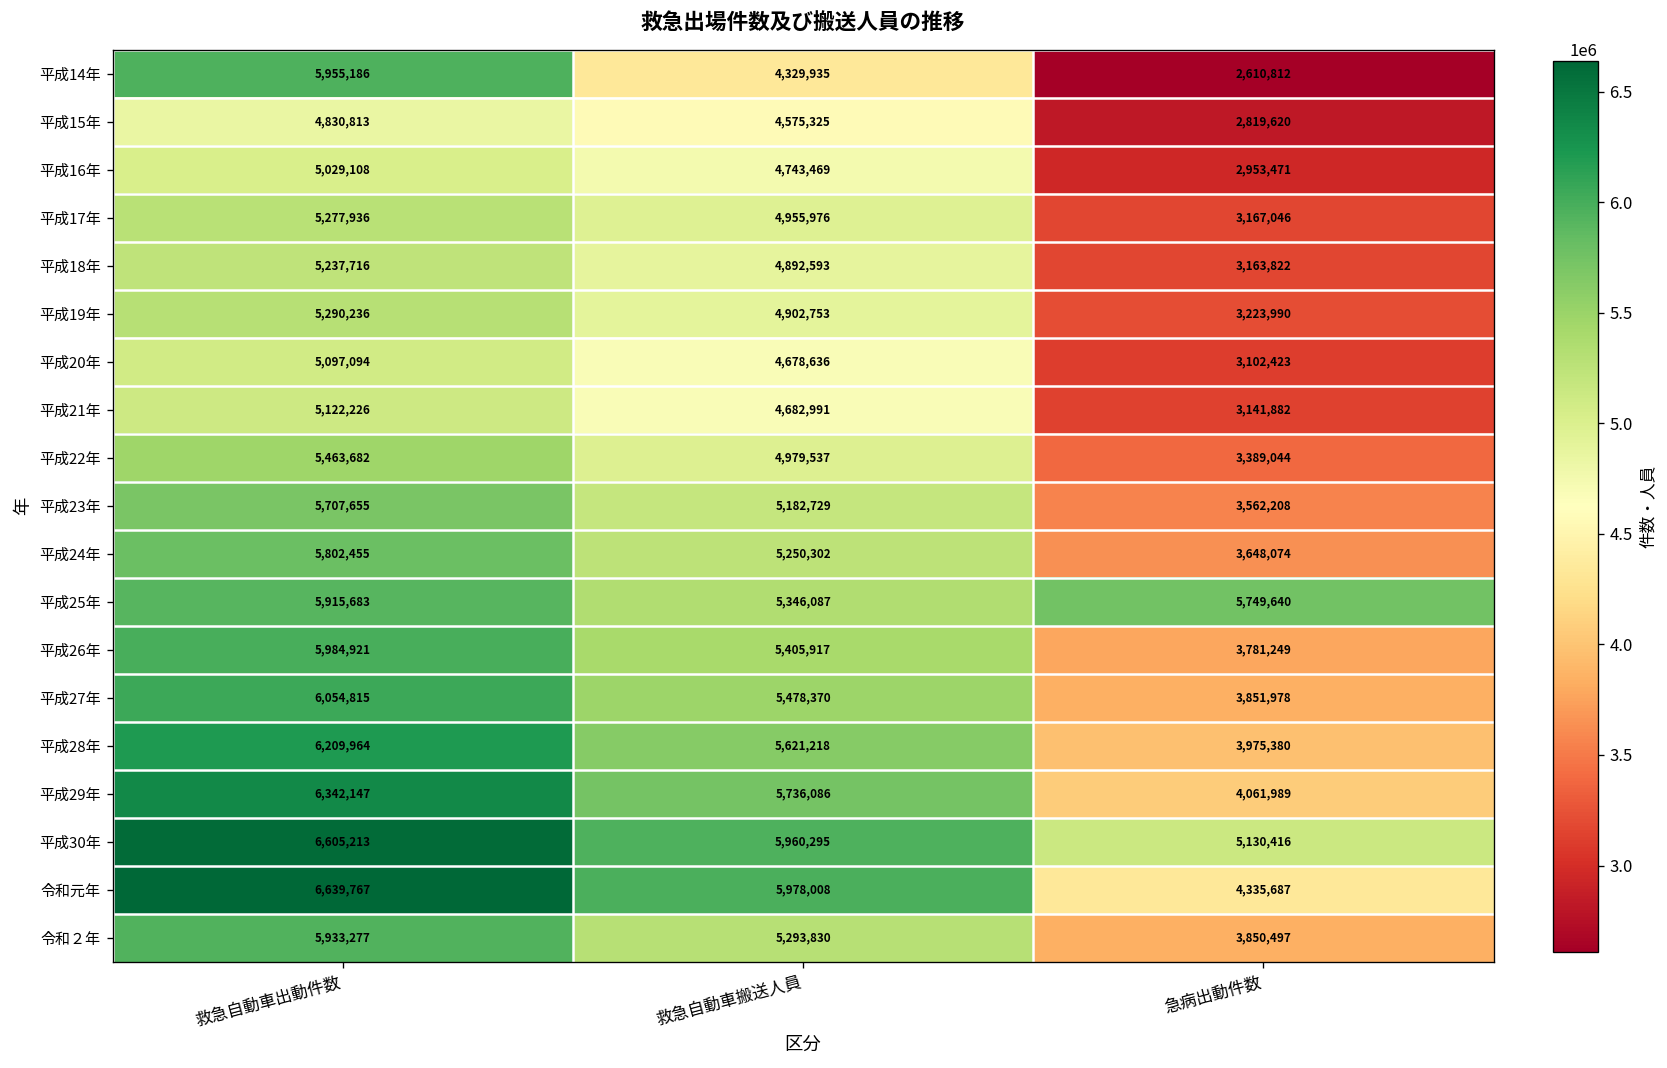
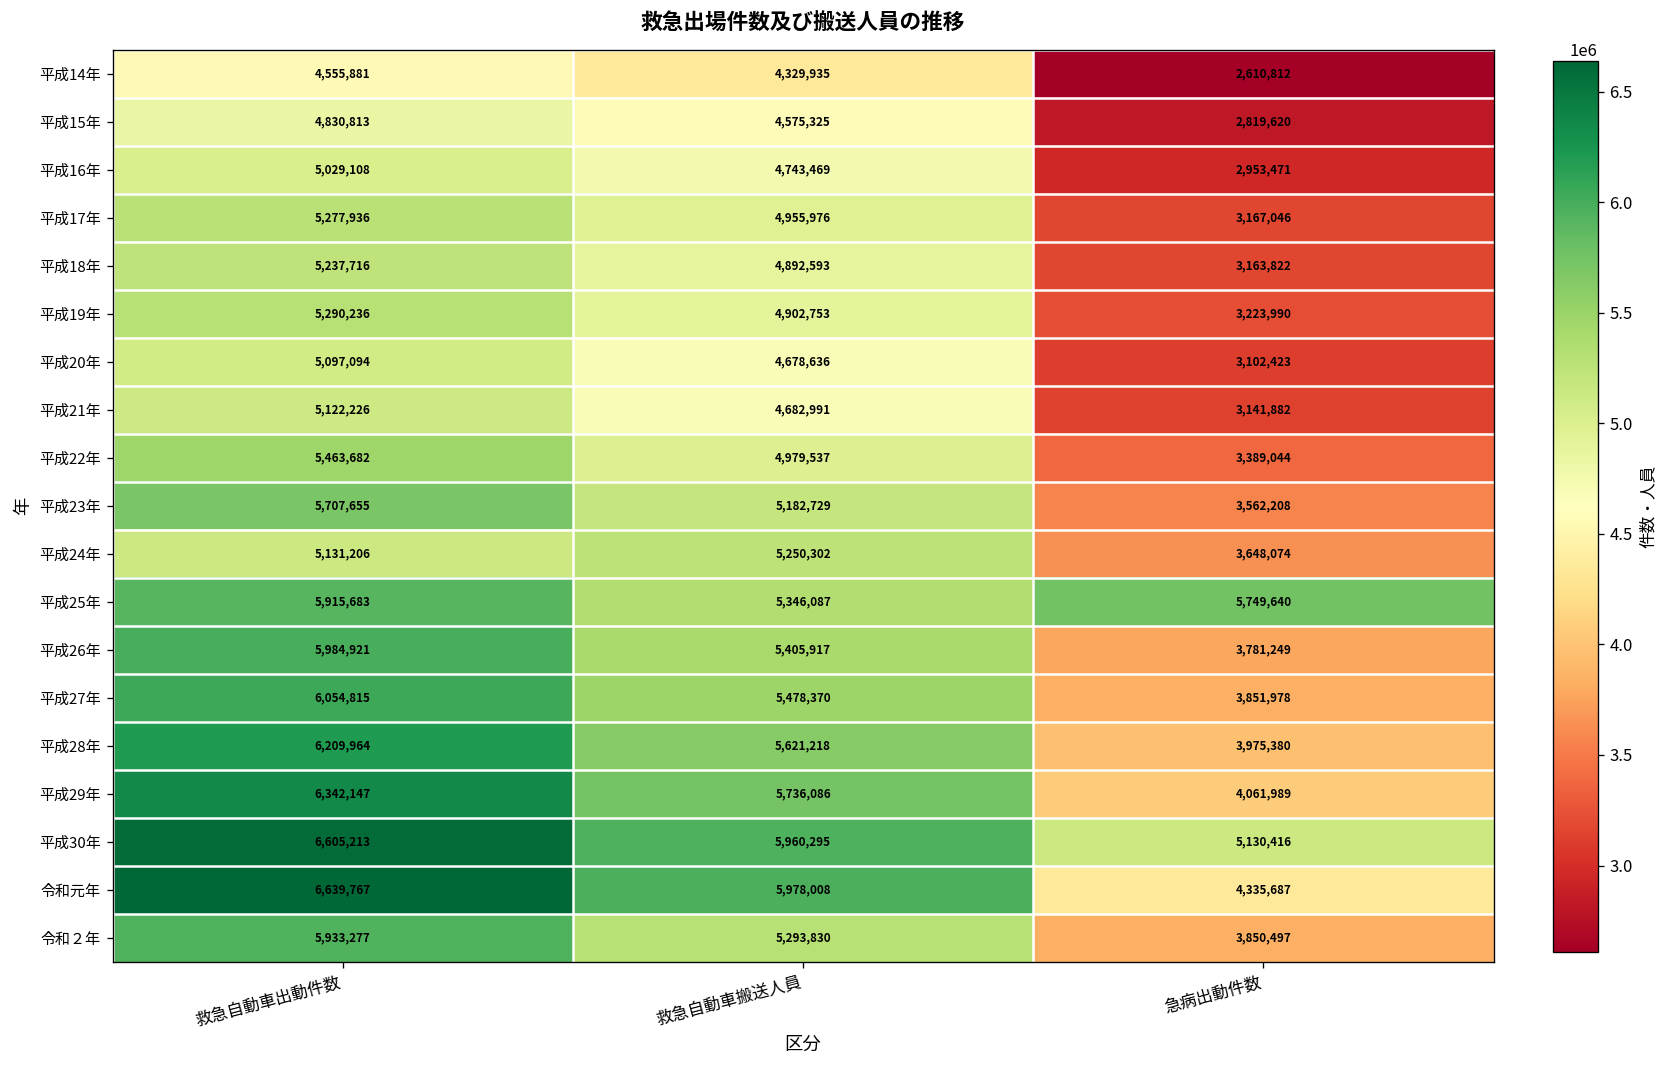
平成14年, 救急自動車出動件数: 5,955,186 -> 4,555,881
平成24年, 救急自動車出動件数: 5,802,455 -> 5,131,206
